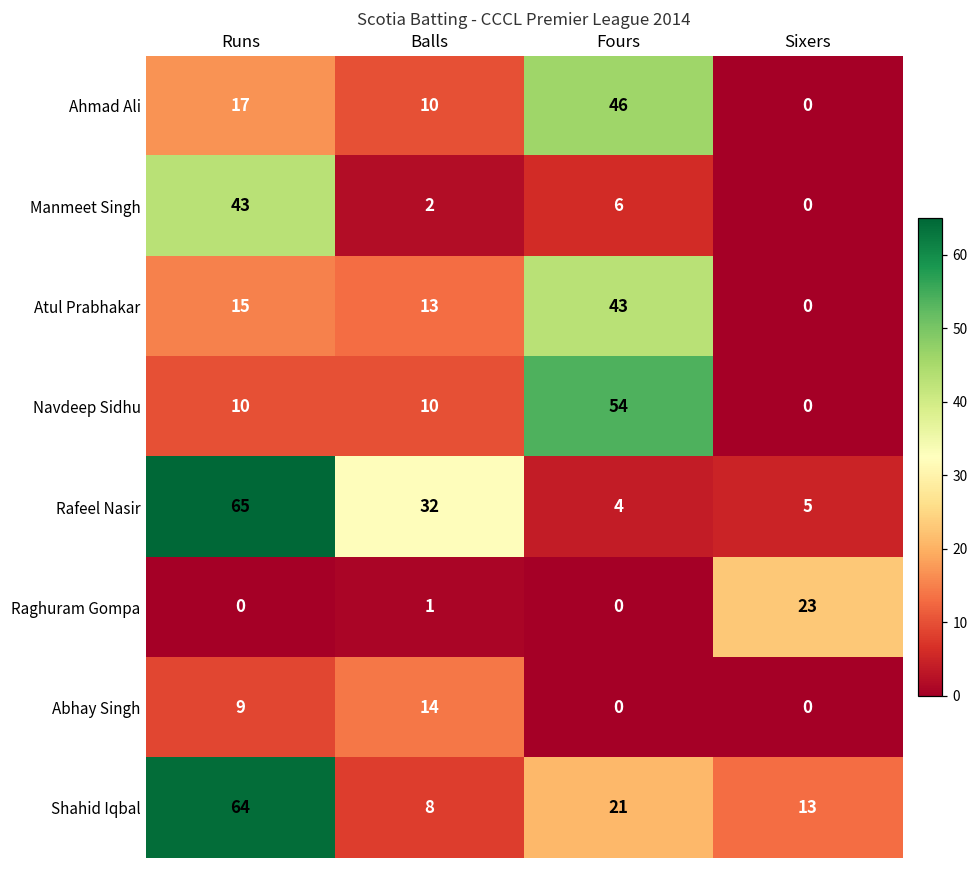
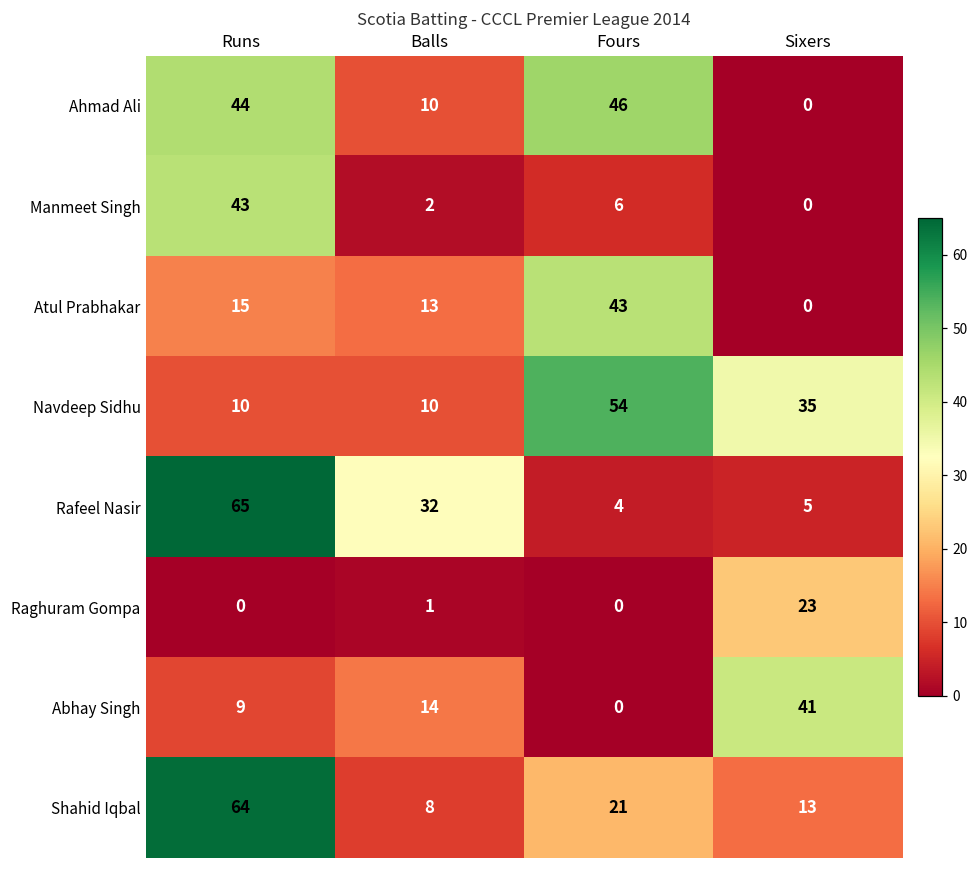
Ahmad Ali, Runs: 17 -> 44
Navdeep Sidhu, Sixers: 0 -> 35
Abhay Singh, Sixers: 0 -> 41
